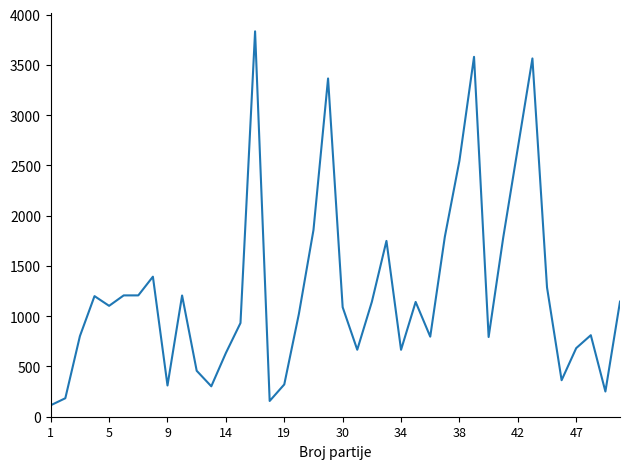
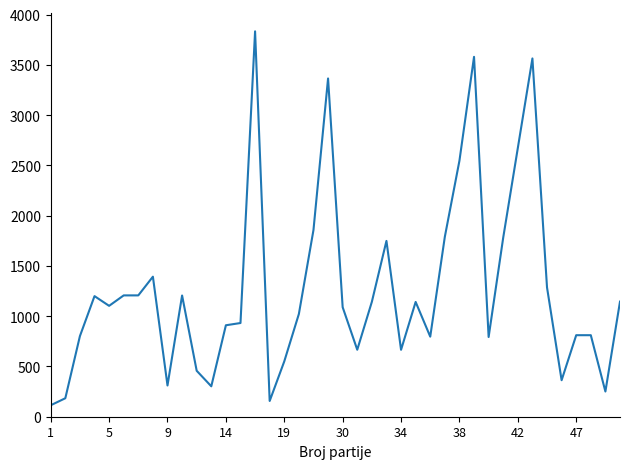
14: 630 -> 910
19: 320 -> 550
47: 680 -> 810
